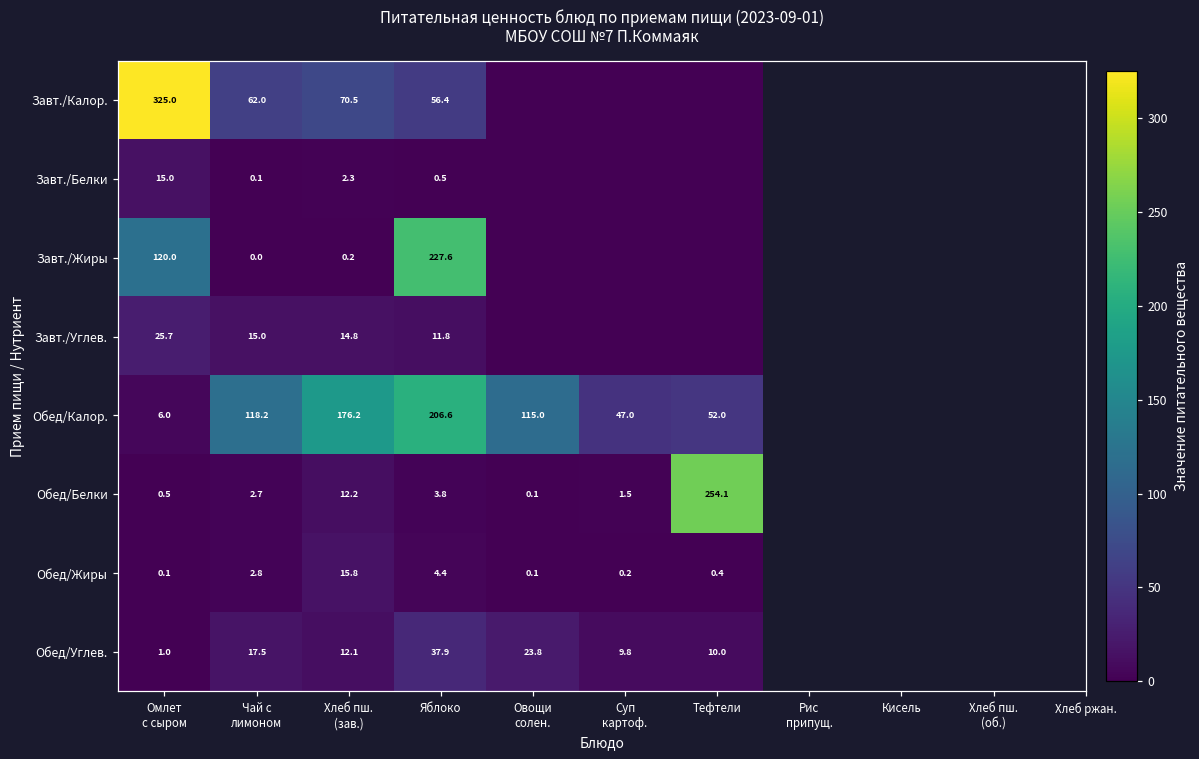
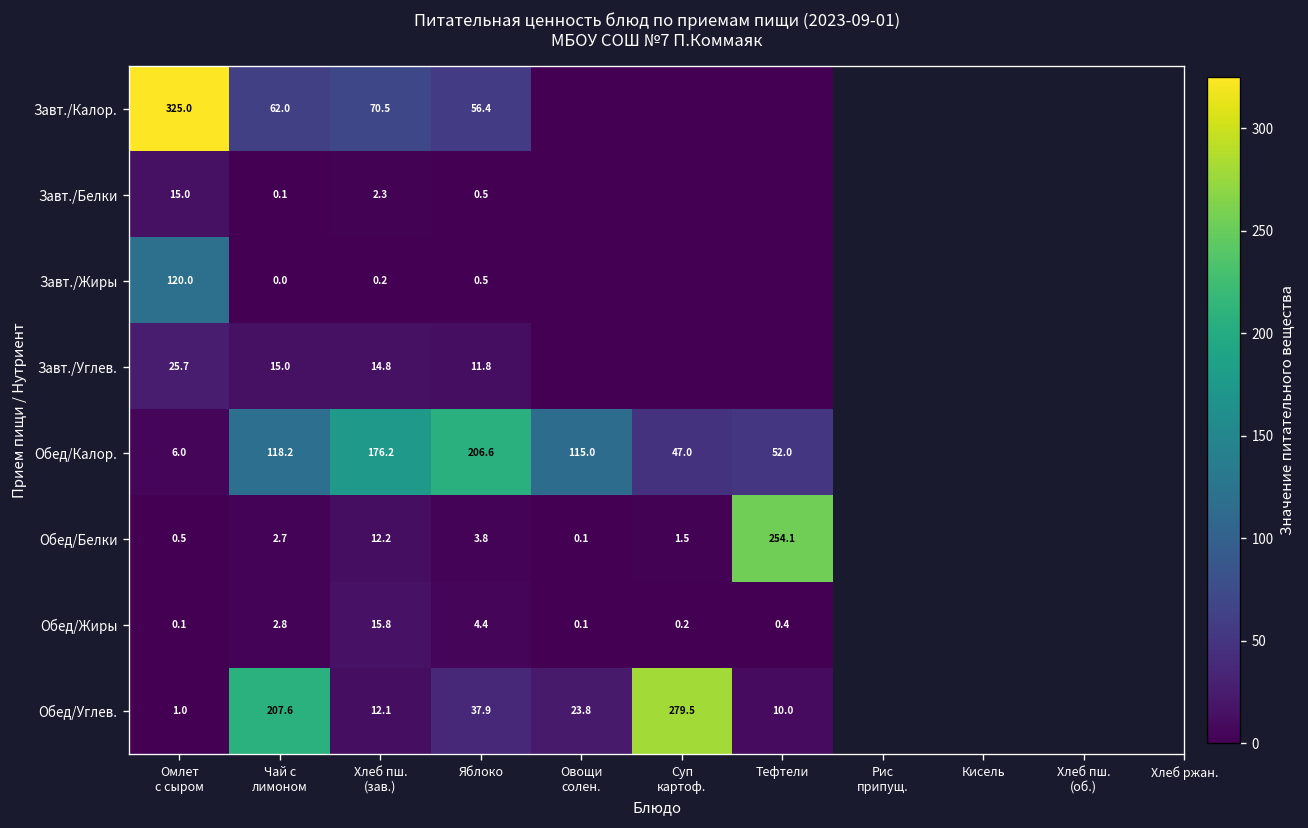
Завт./Жиры, Яблоко: 227.6 -> 0.5
Обед/Углев., Чай с лимоном: 17.5 -> 207.6
Обед/Углев., Суп картоф.: 9.8 -> 279.5
